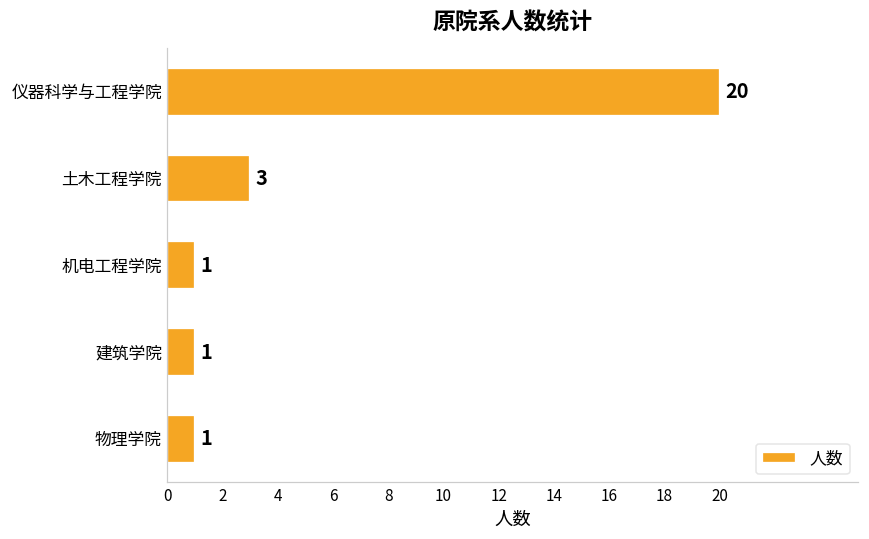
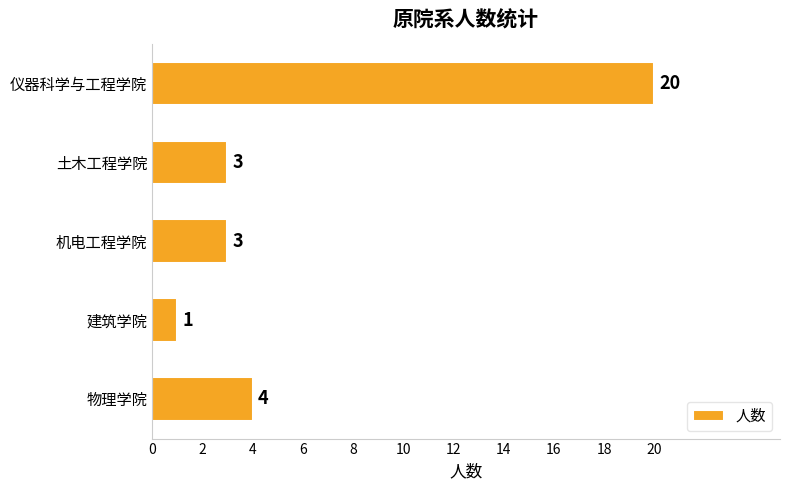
机电工程学院: 1 -> 3
物理学院: 1 -> 4
